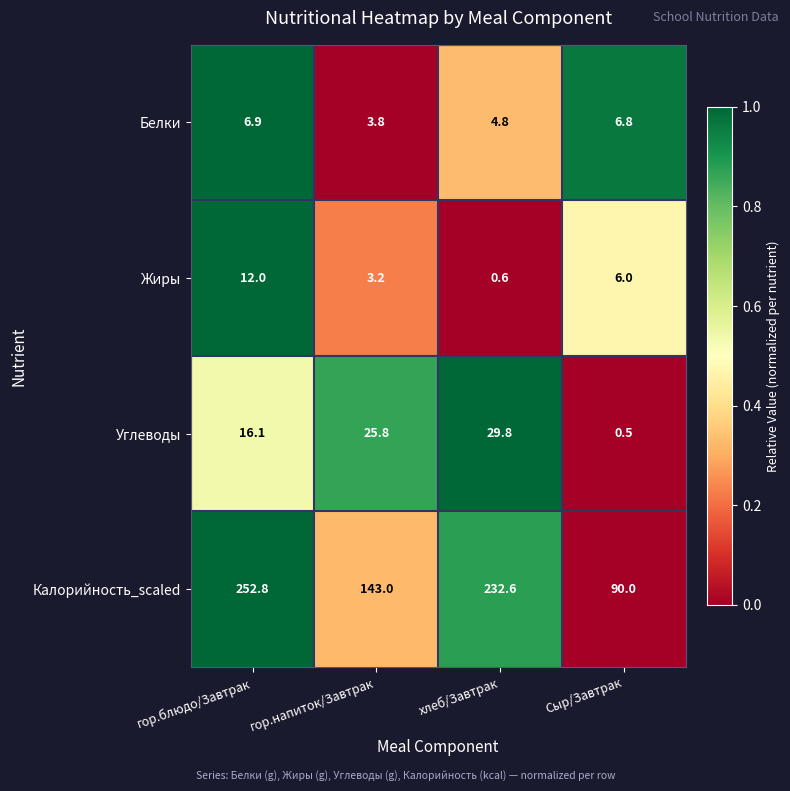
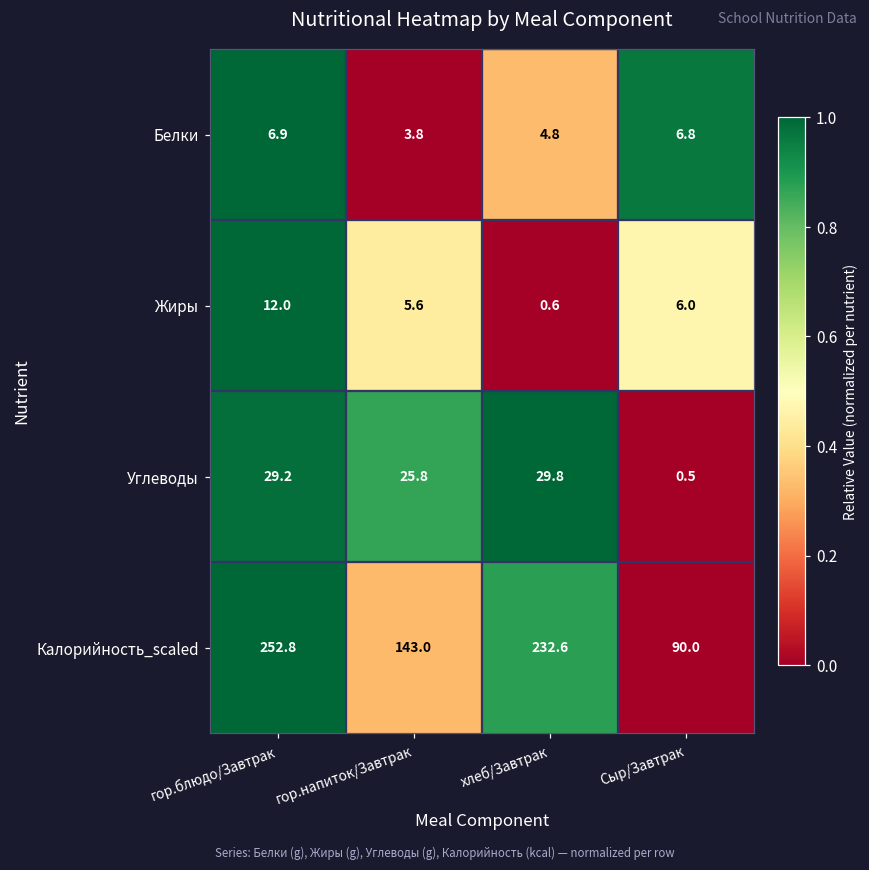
Жиры, гор.напиток/Завтрак: 3.2 -> 5.6
Углеводы, гор.блюдо/Завтрак: 16.1 -> 29.2
